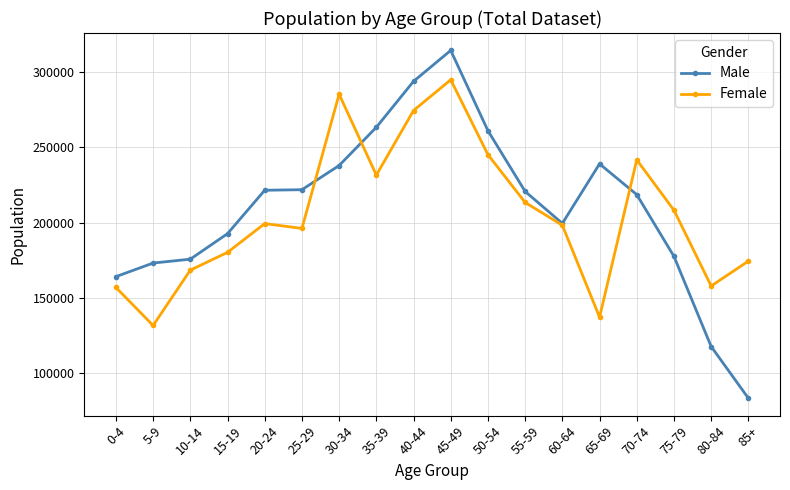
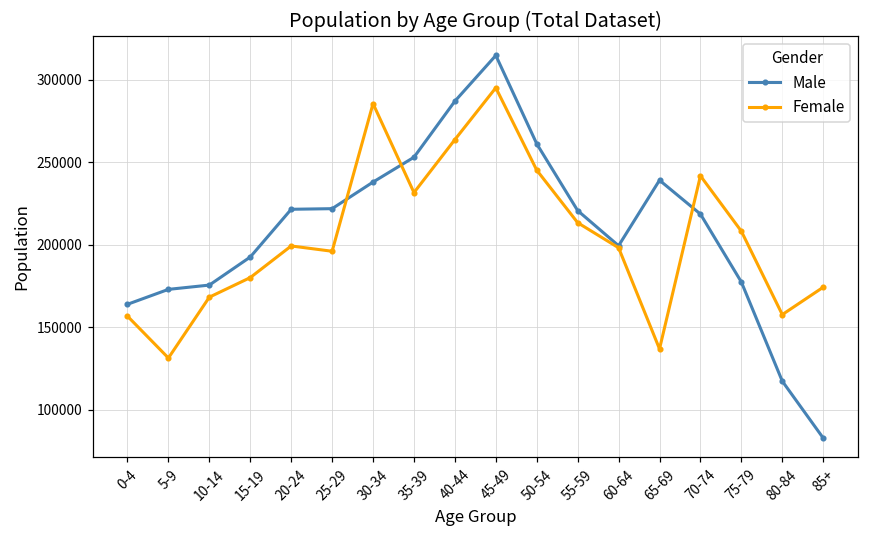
Male, 35-39: 263000 -> 253000
Male, 40-44: 294000 -> 287000
Female, 40-44: 275000 -> 264000
